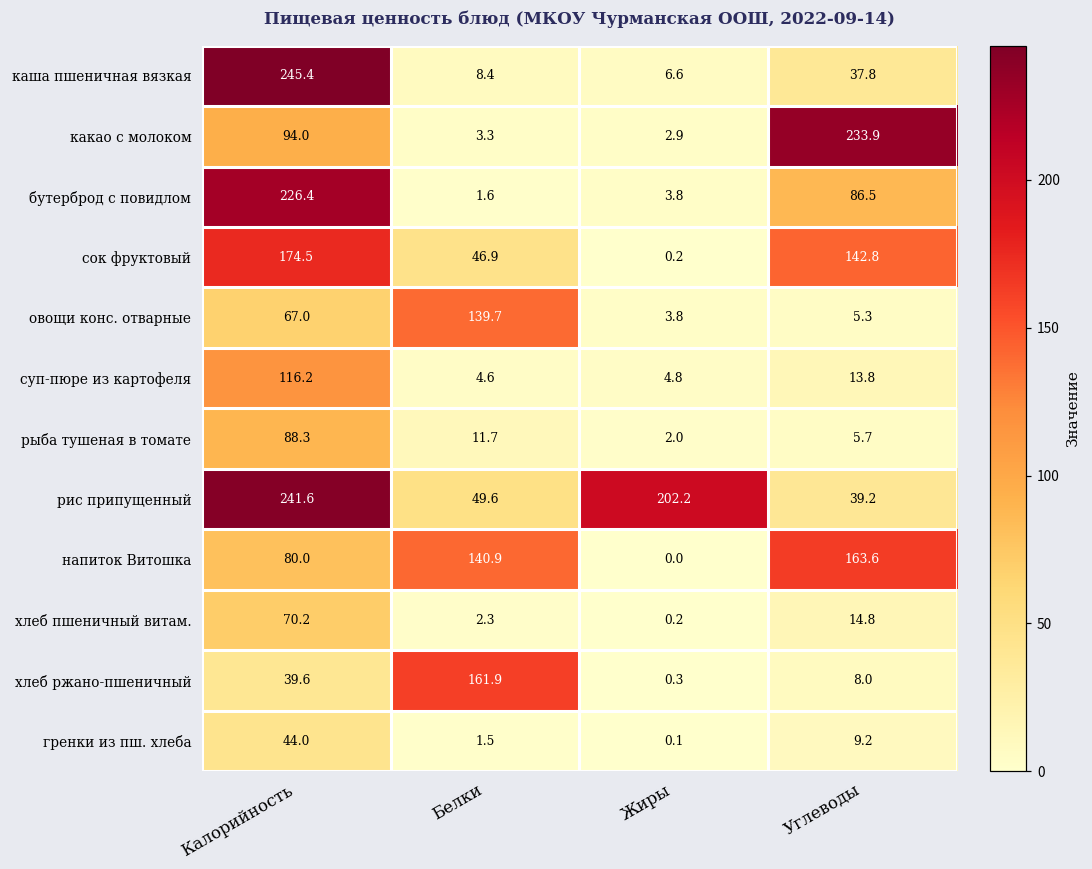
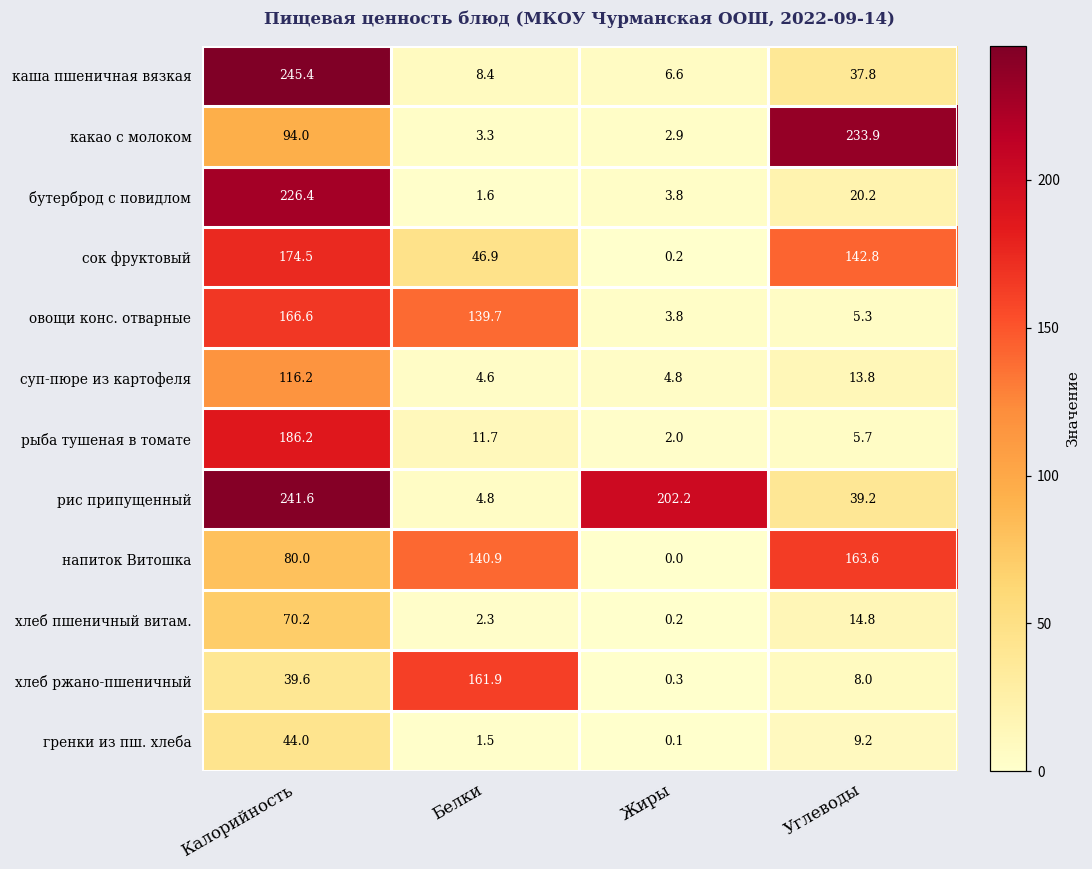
бутерброд с повидлом, Углеводы: 86.5 -> 20.2
овощи конс. отварные, Калорийность: 67.0 -> 166.6
рыба тушеная в томате, Калорийность: 88.3 -> 186.2
рис припущенный, Белки: 49.6 -> 4.8
